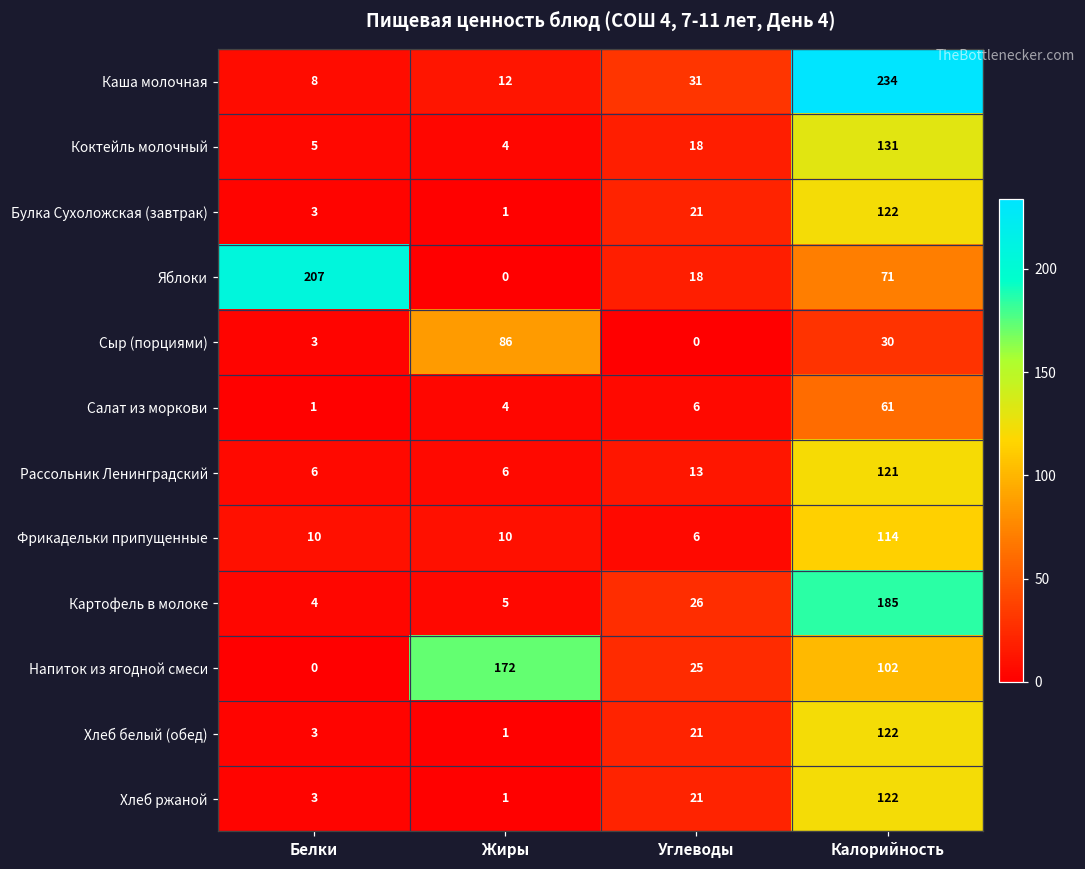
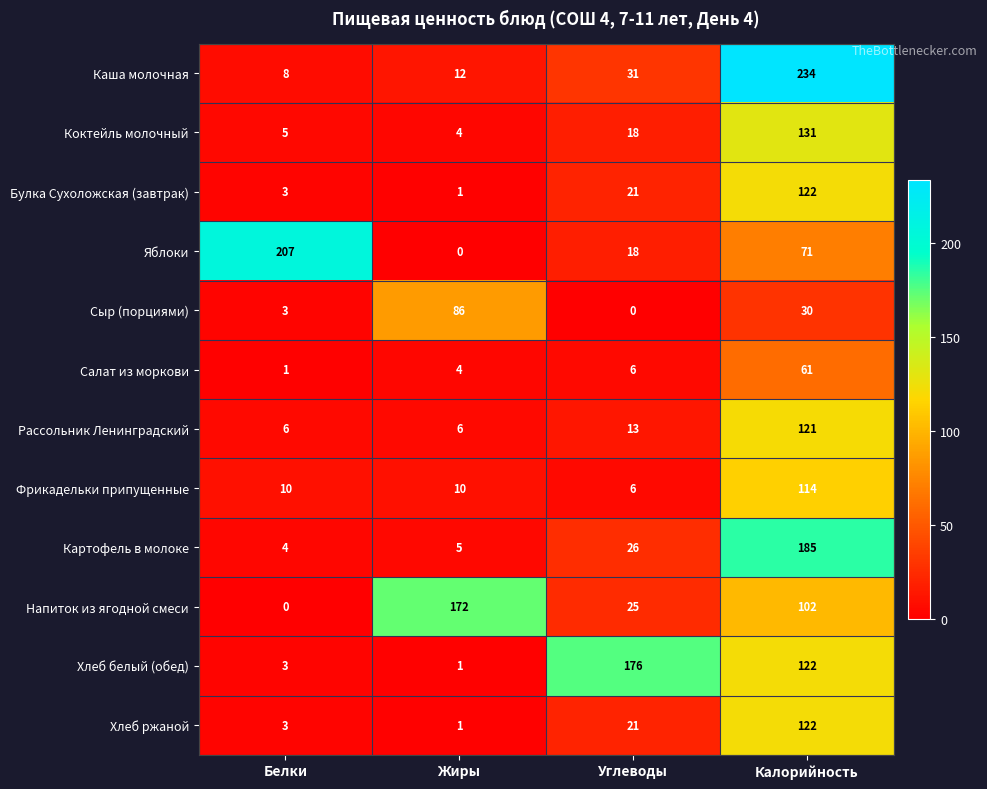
Хлеб белый (обед), Углеводы: 21 -> 176
